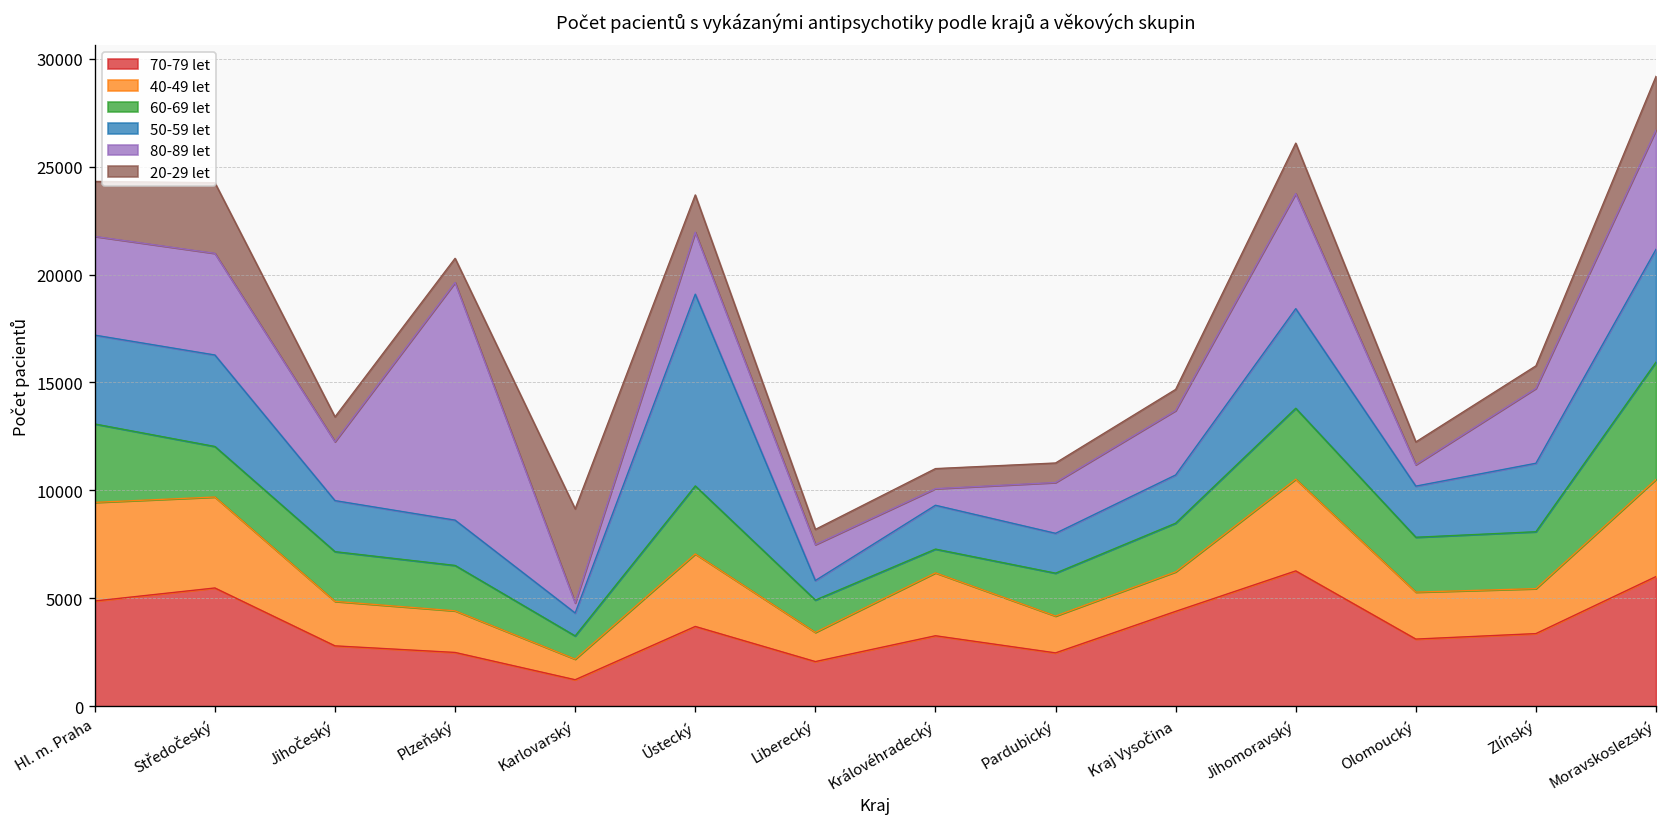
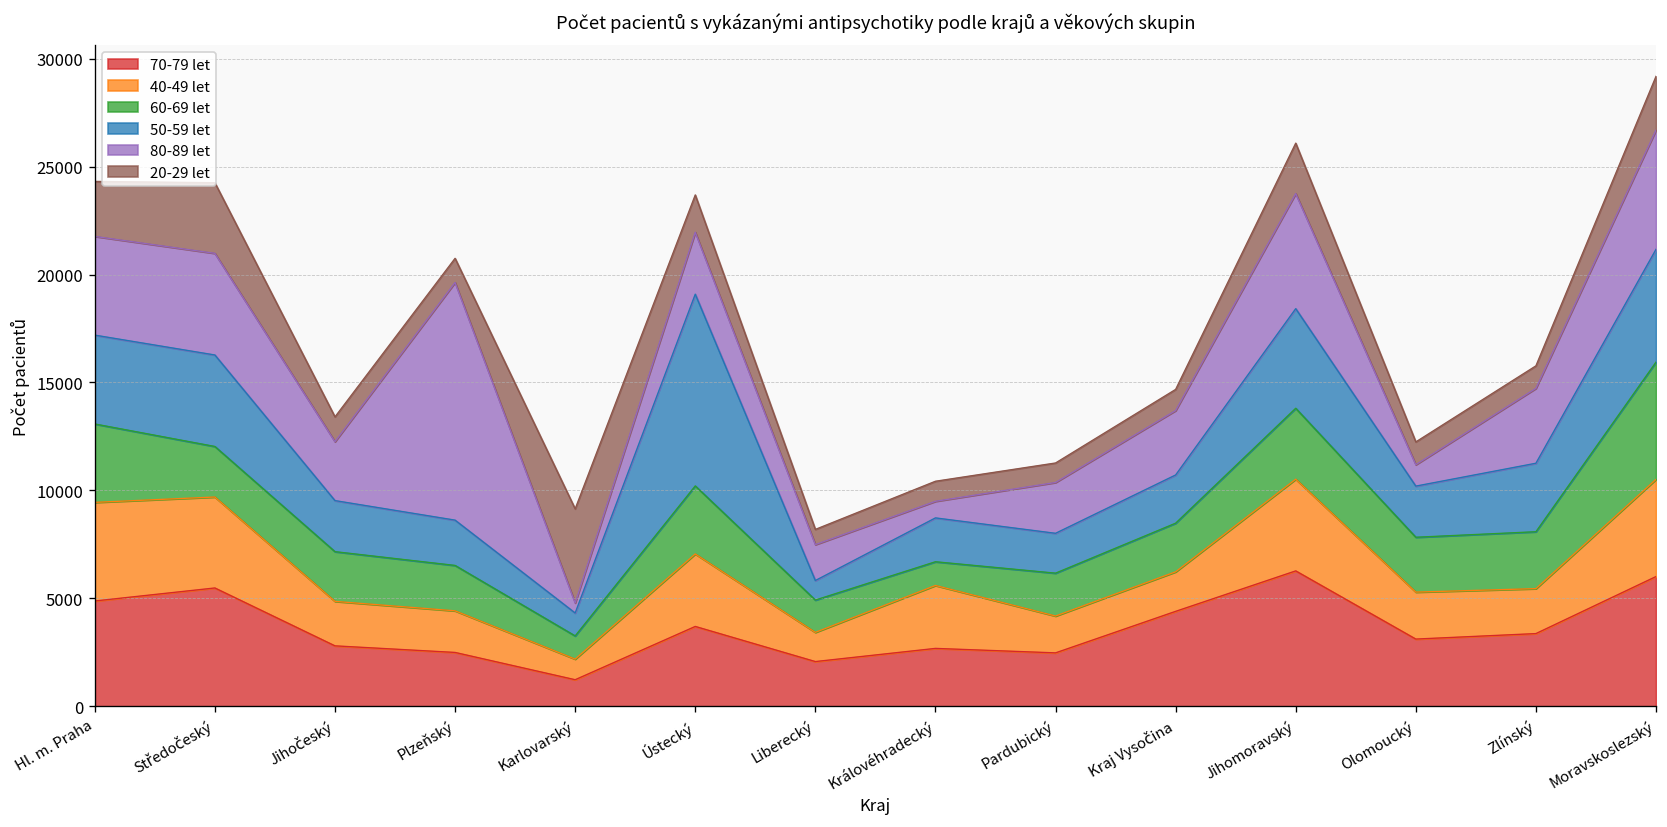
70-79 let, Královéhradecký: 3300 -> 2700
